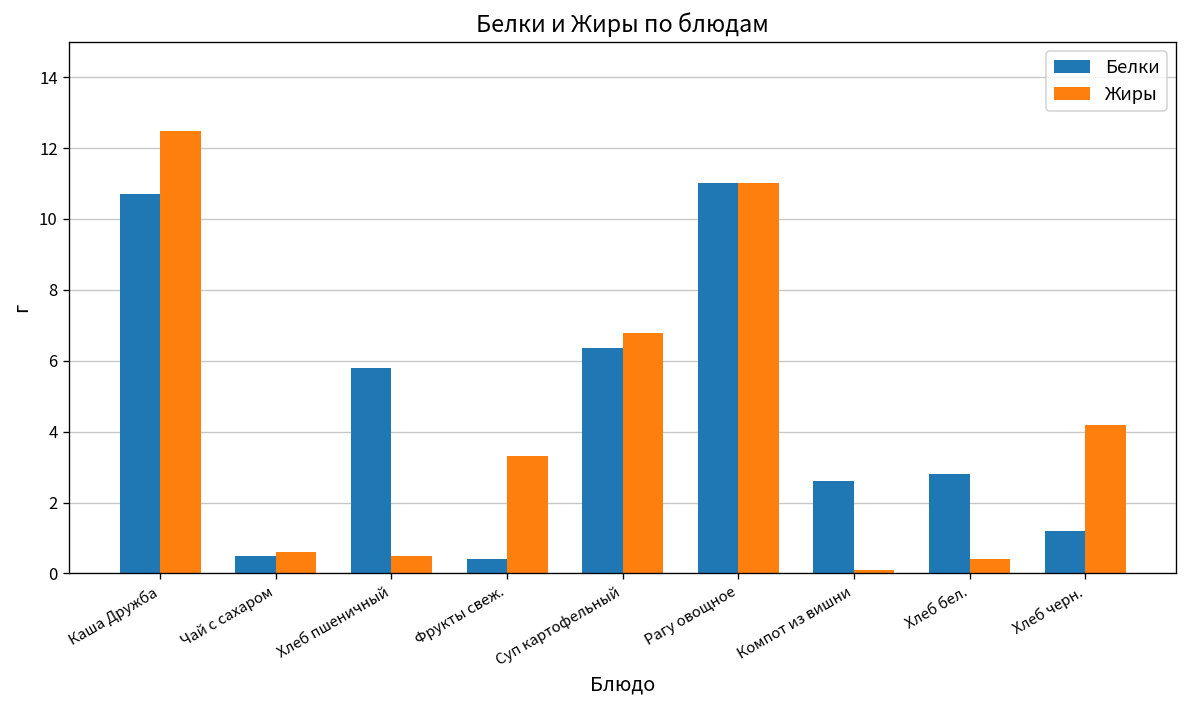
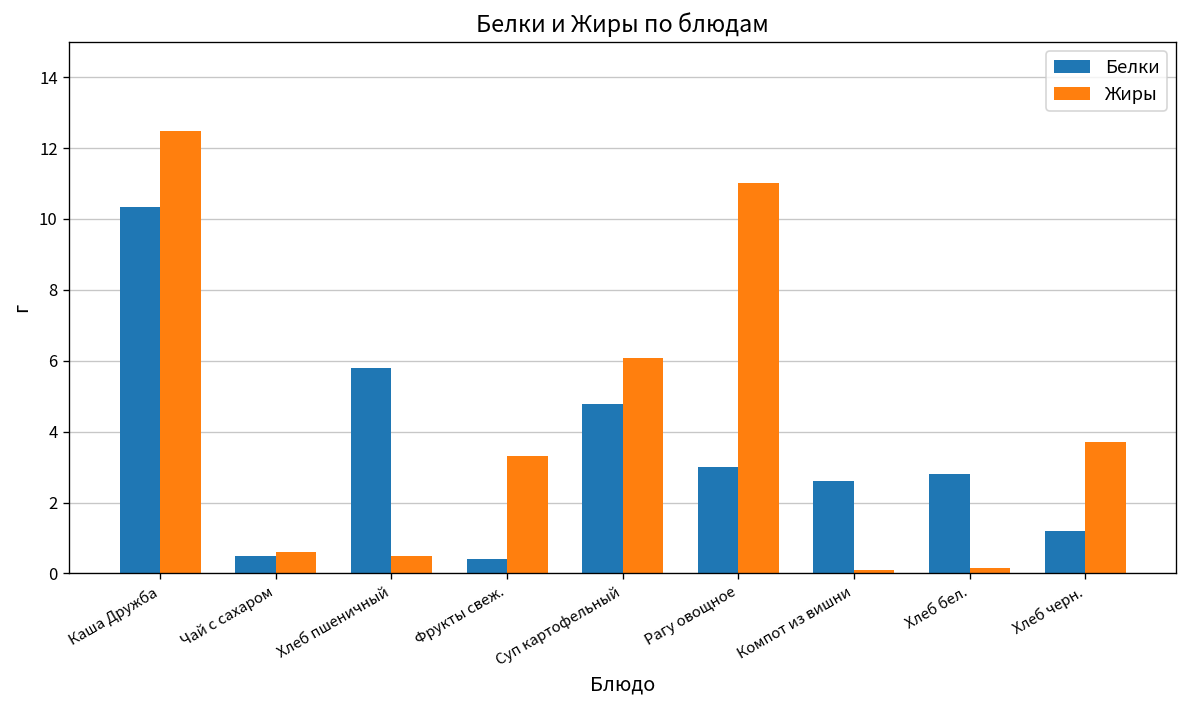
Белки, Каша Дружба: 10.7 -> 10.3
Белки, Суп картофельный: 6.4 -> 4.8
Жиры, Суп картофельный: 6.8 -> 6.1
Белки, Рагу овощное: 11 -> 3
Жиры, Хлеб бел.: 0.4 -> 0.1
Жиры, Хлеб черн.: 4.2 -> 3.7
